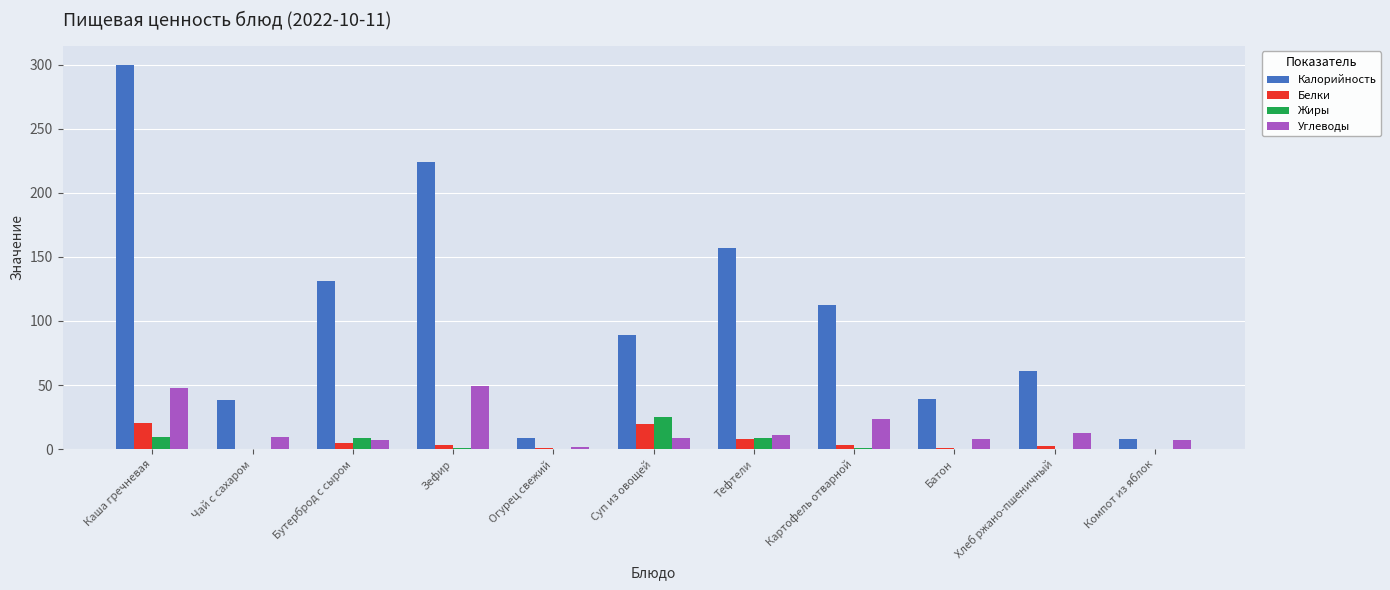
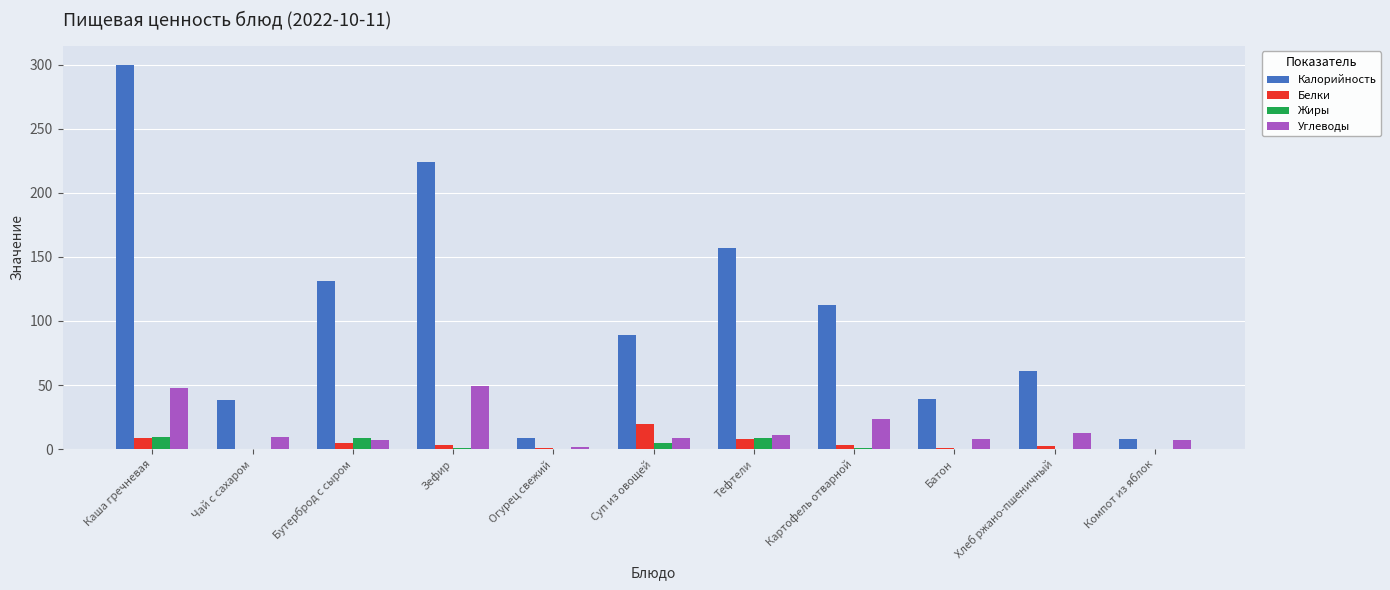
Белки, Каша гречневая: 21 -> 9
Жиры, Суп из овощей: 25 -> 5
